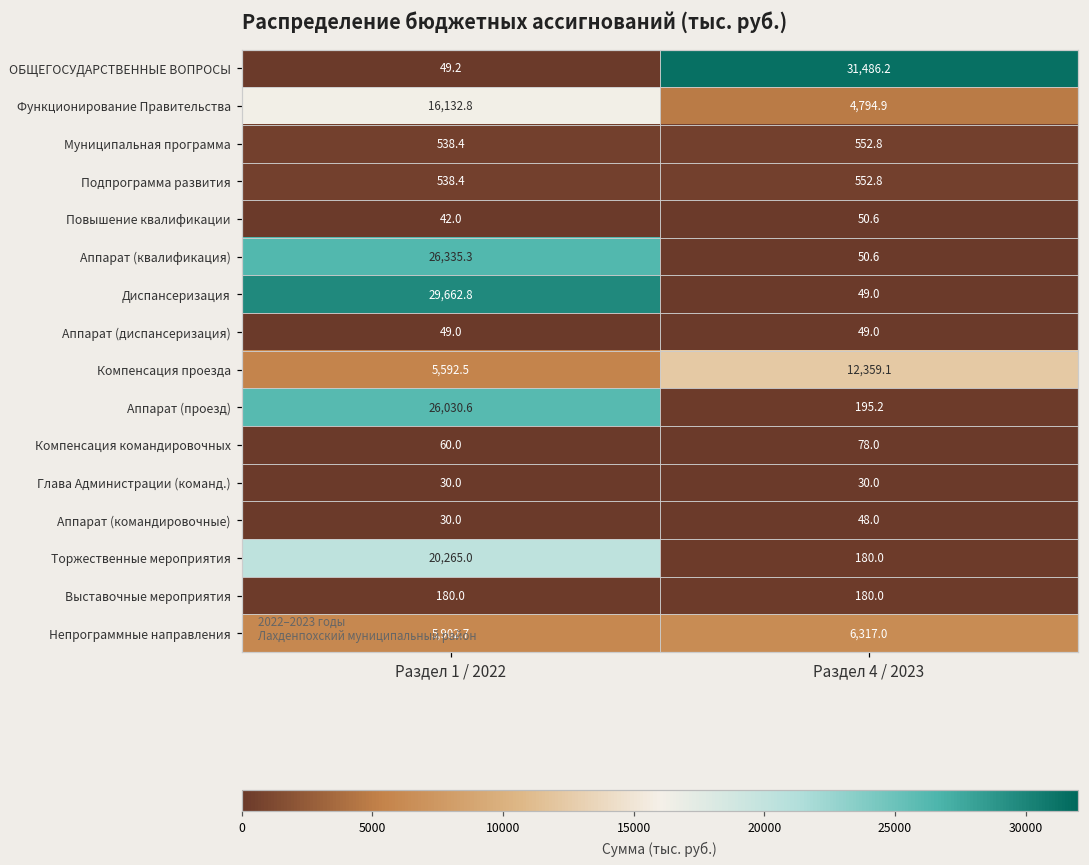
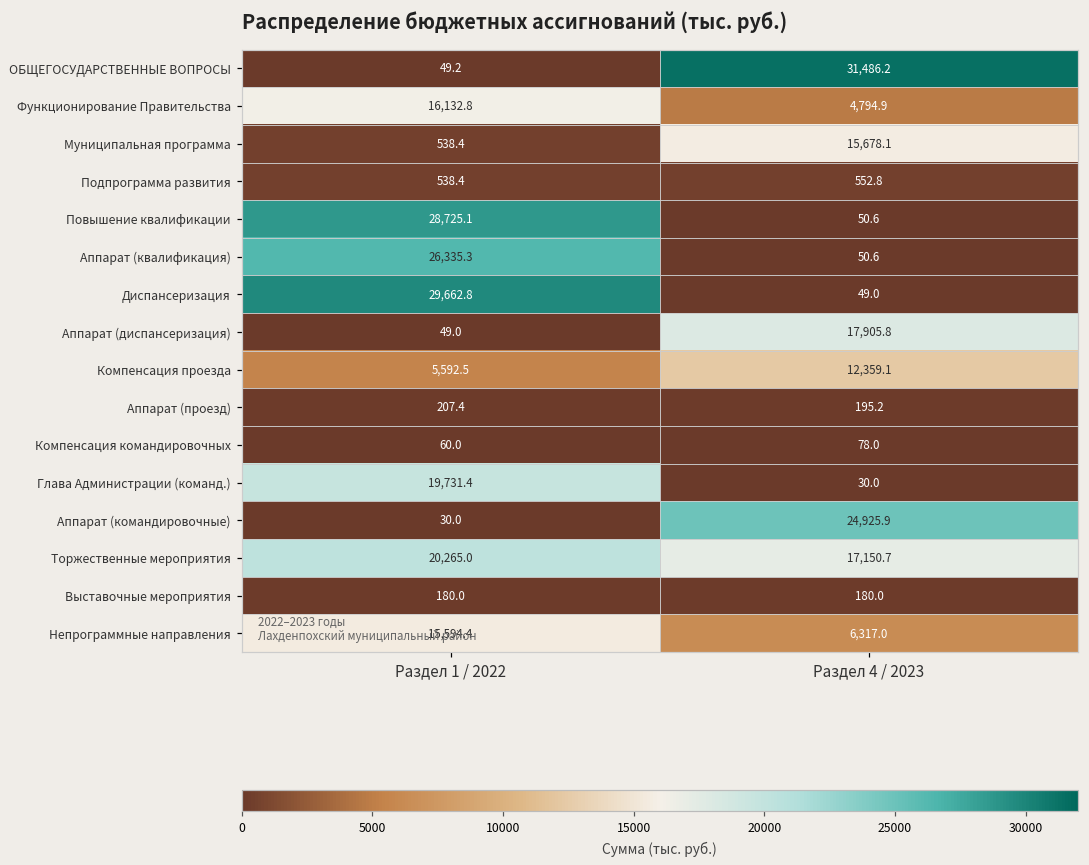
Муниципальная программа, Раздел 4 / 2023: 552.8 -> 15,678.1
Повышение квалификации, Раздел 1 / 2022: 42.0 -> 28,725.1
Аппарат (диспансеризация), Раздел 4 / 2023: 49.0 -> 17,905.8
Аппарат (проезд), Раздел 1 / 2022: 26,030.6 -> 207.4
Глава Администрации (команд.), Раздел 1 / 2022: 30.0 -> 19,731.4
Аппарат (командировочные), Раздел 4 / 2023: 48.0 -> 24,925.9
Торжественные мероприятия, Раздел 4 / 2023: 180.0 -> 17,150.7
Непрограммные направления, Раздел 1 / 2022: 5,902.7 -> 15,594.4
